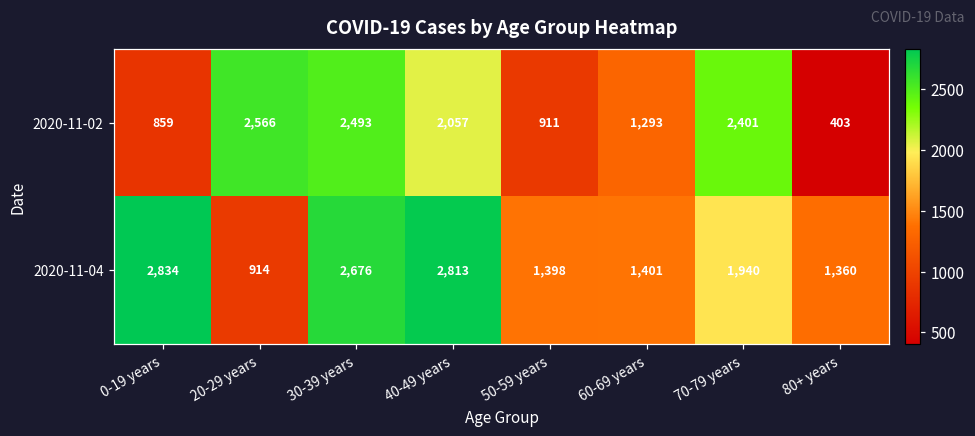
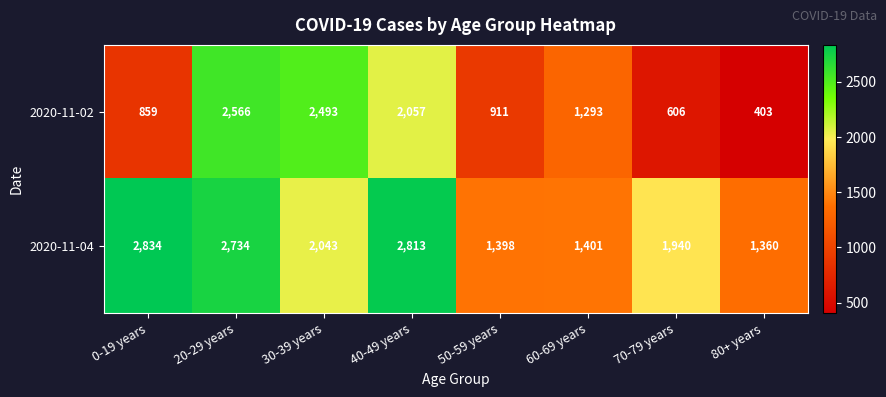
2020-11-02, 70-79 years: 2,401 -> 606
2020-11-04, 20-29 years: 914 -> 2,734
2020-11-04, 30-39 years: 2,676 -> 2,043
